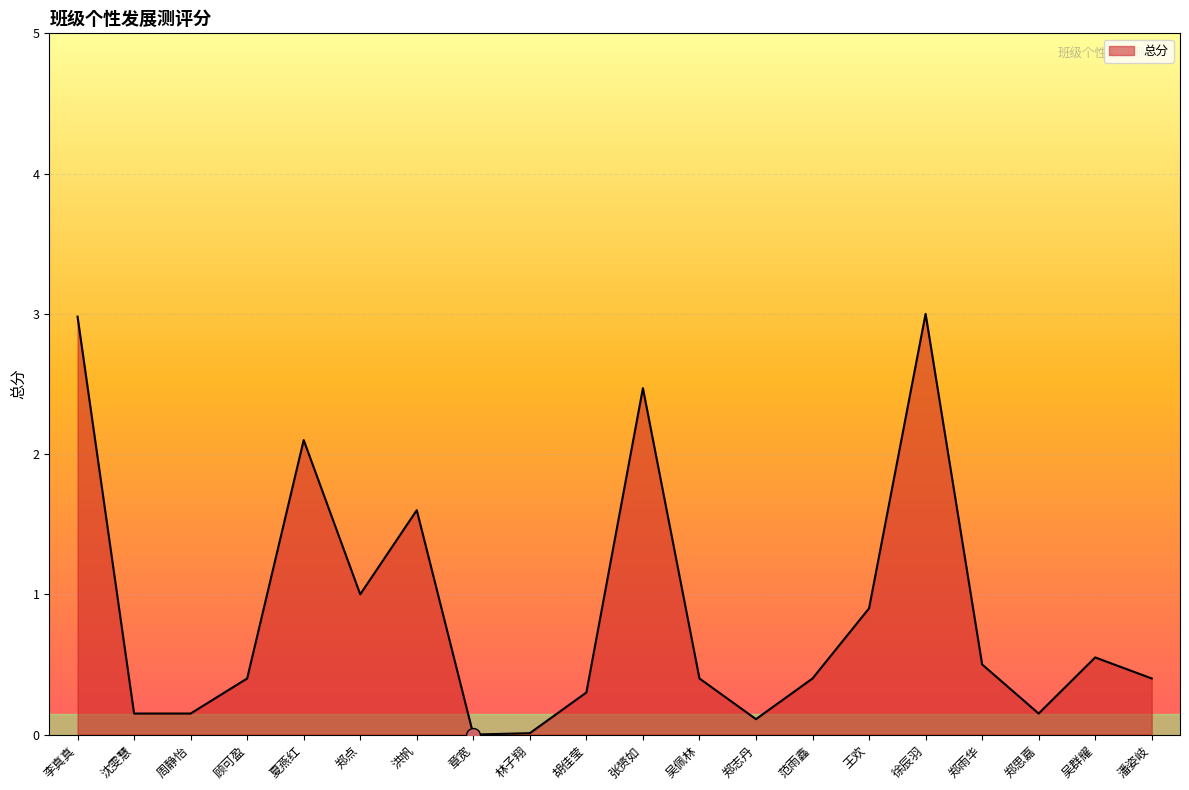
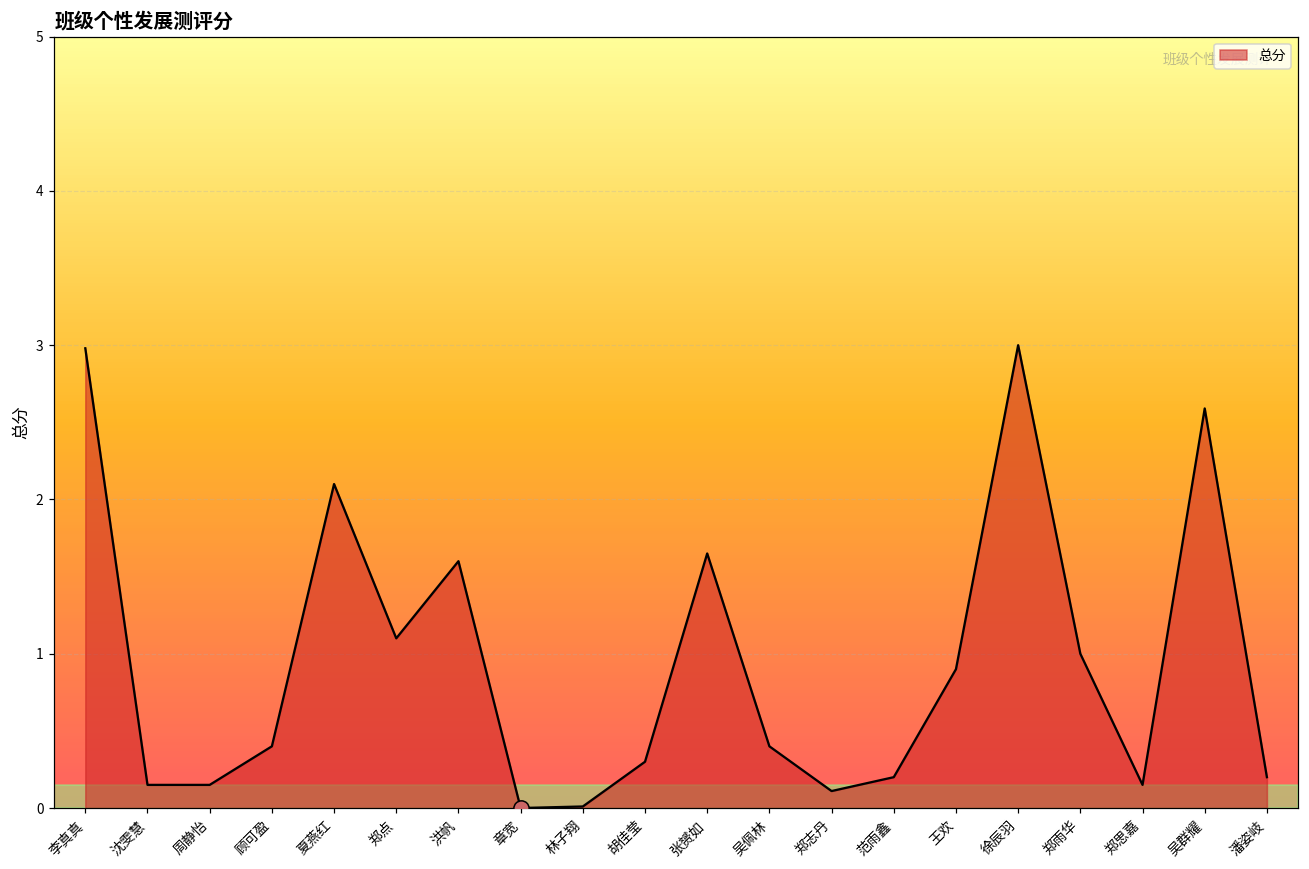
总分, 郑点: 1.0 -> 1.1
总分, 张赟如: 2.47 -> 1.65
总分, 范雨鑫: 0.4 -> 0.2
总分, 郑雨华: 0.5 -> 1.0
总分, 吴群耀: 0.55 -> 2.59
总分, 潘姿岐: 0.4 -> 0.2
